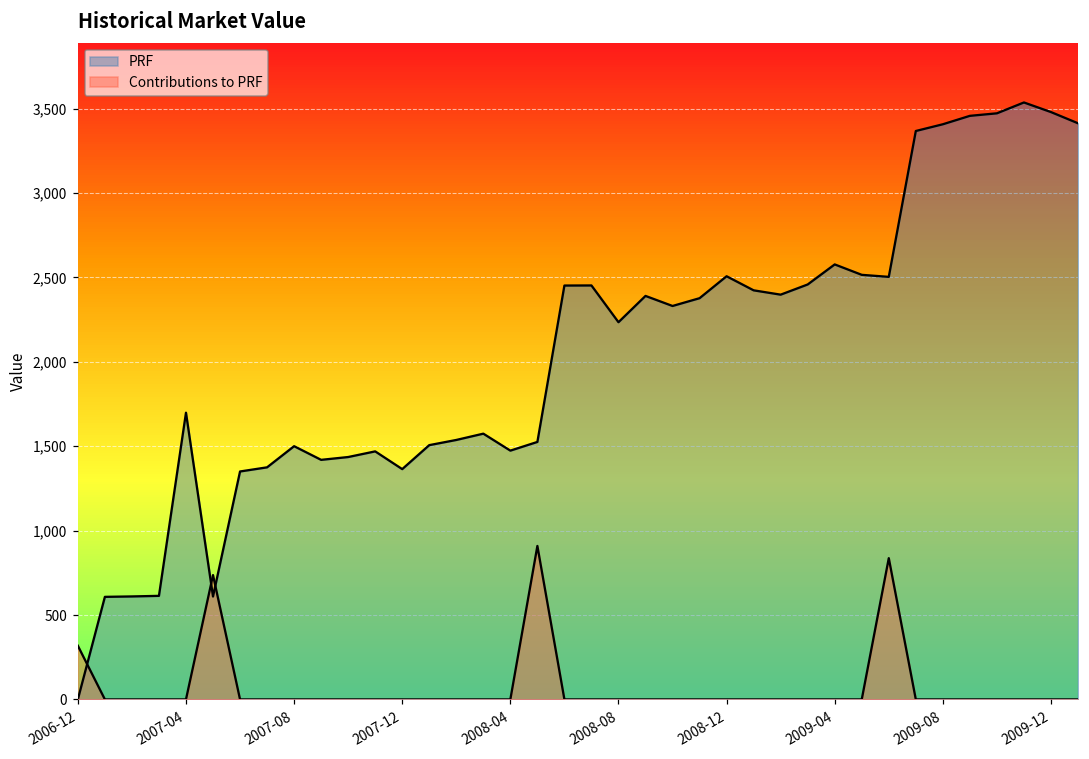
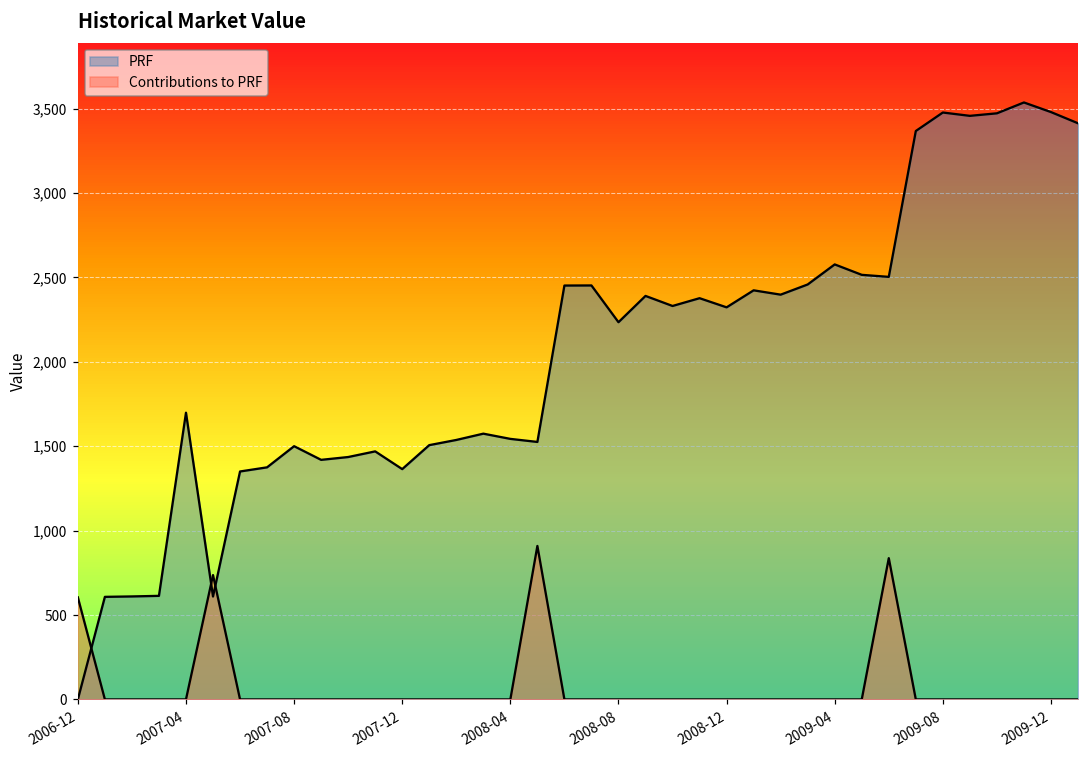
Contributions to PRF, 2006-12: 320 -> 600
PRF, 2008-04: 1,470 -> 1,540
PRF, 2008-12: 2,510 -> 2,320
PRF, 2009-08: 3,410 -> 3,480
